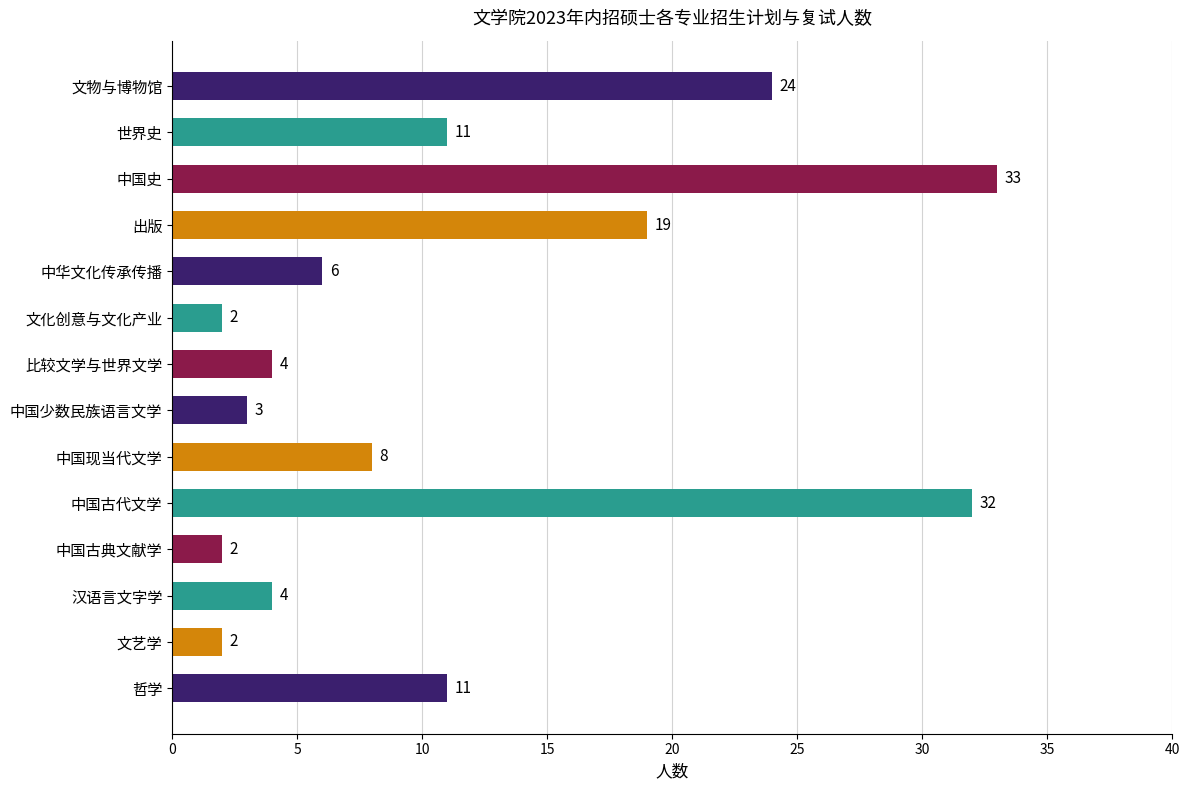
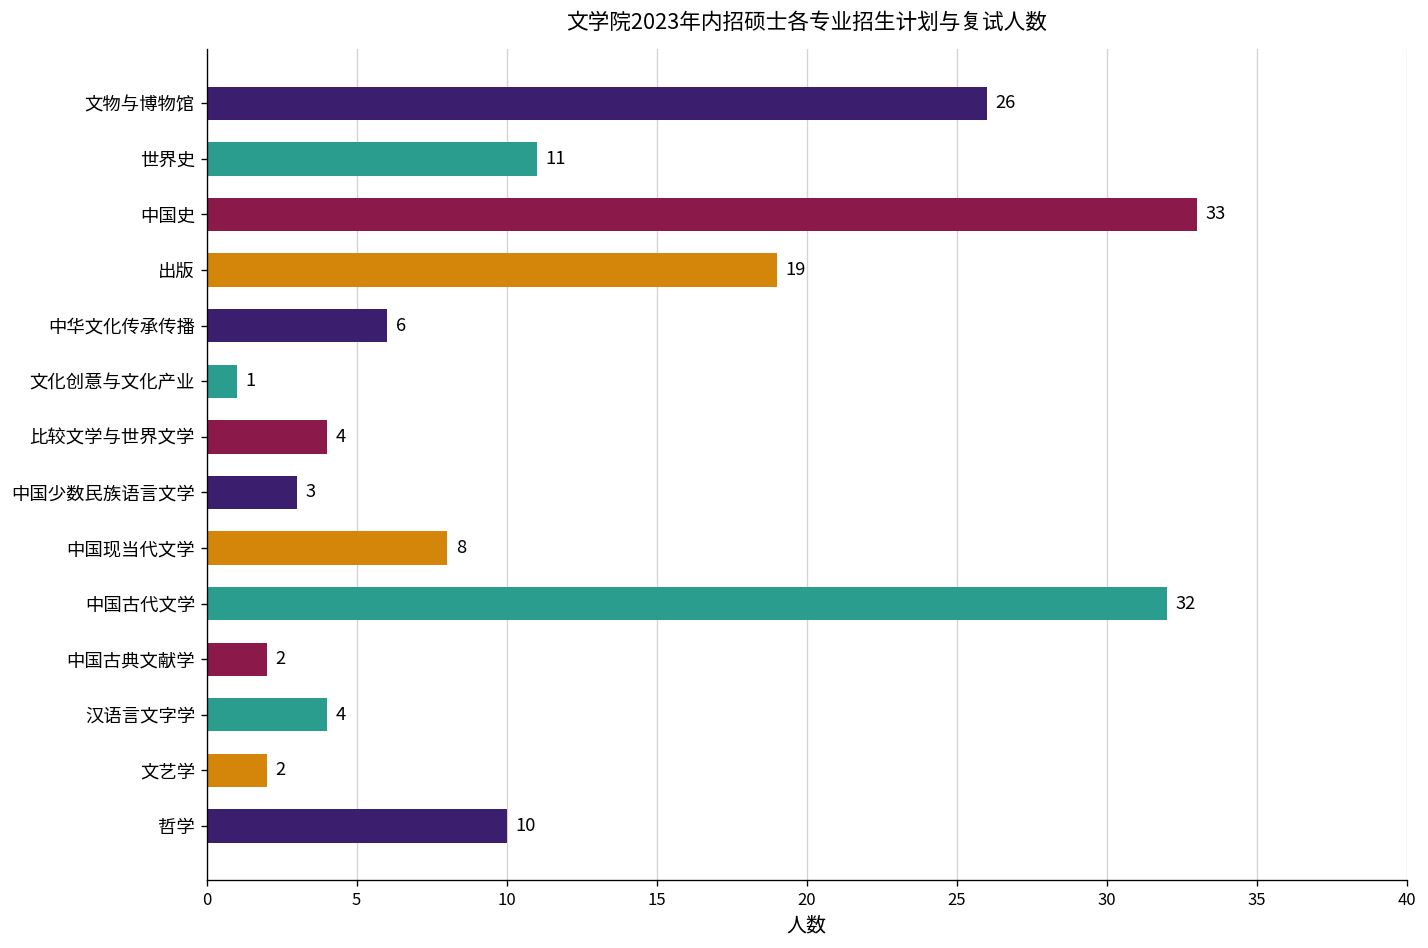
文物与博物馆: 24 -> 26
文化创意与文化产业: 2 -> 1
哲学: 11 -> 10
